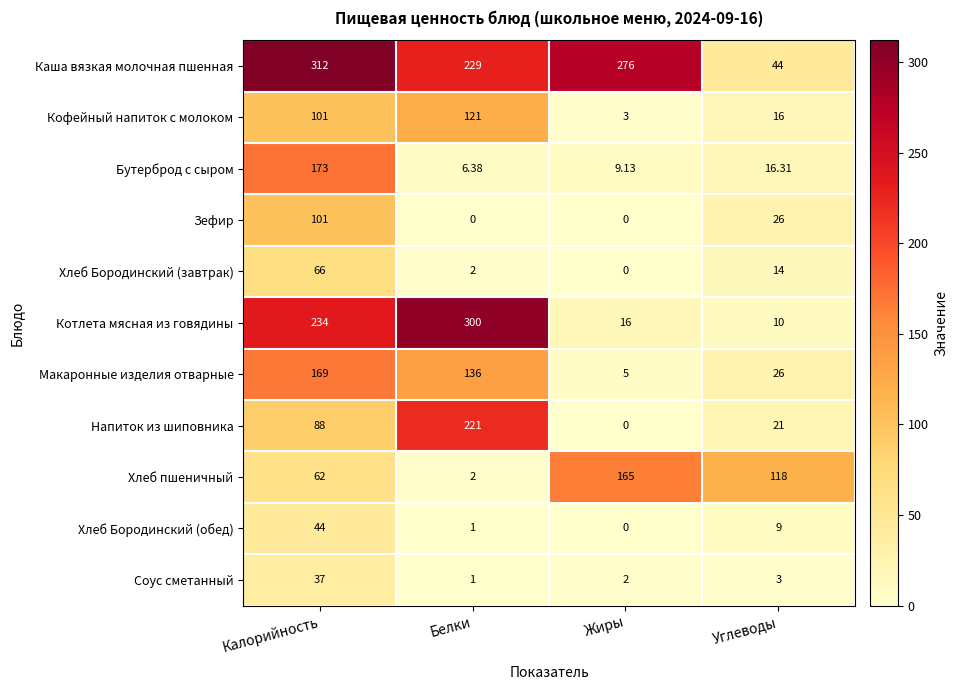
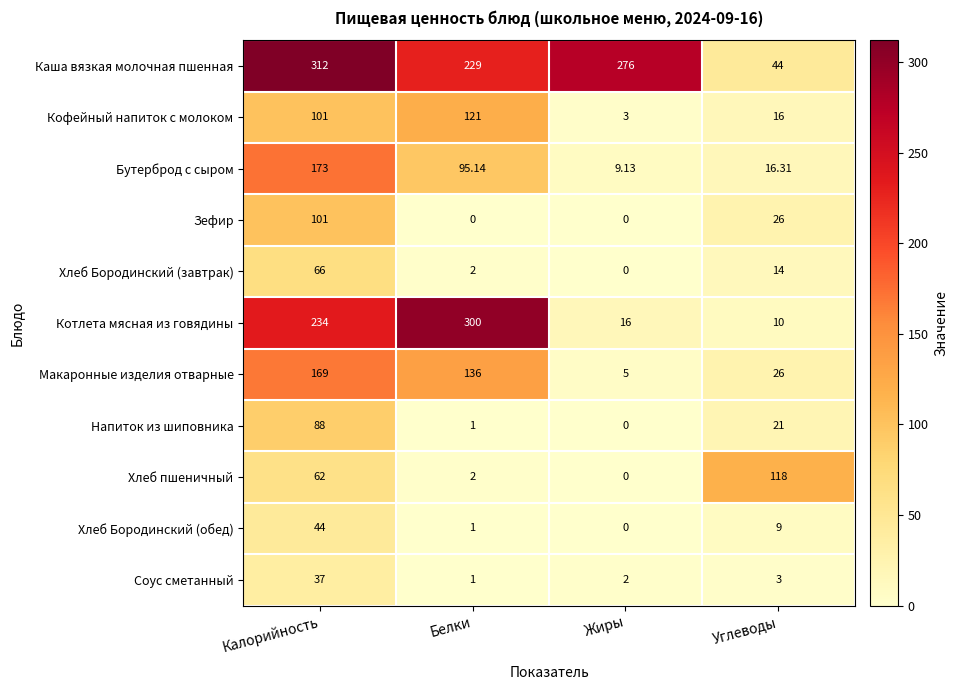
Бутерброд с сыром, Белки: 6.38 -> 95.14
Напиток из шиповника, Белки: 221 -> 1
Хлеб пшеничный, Жиры: 165 -> 0
